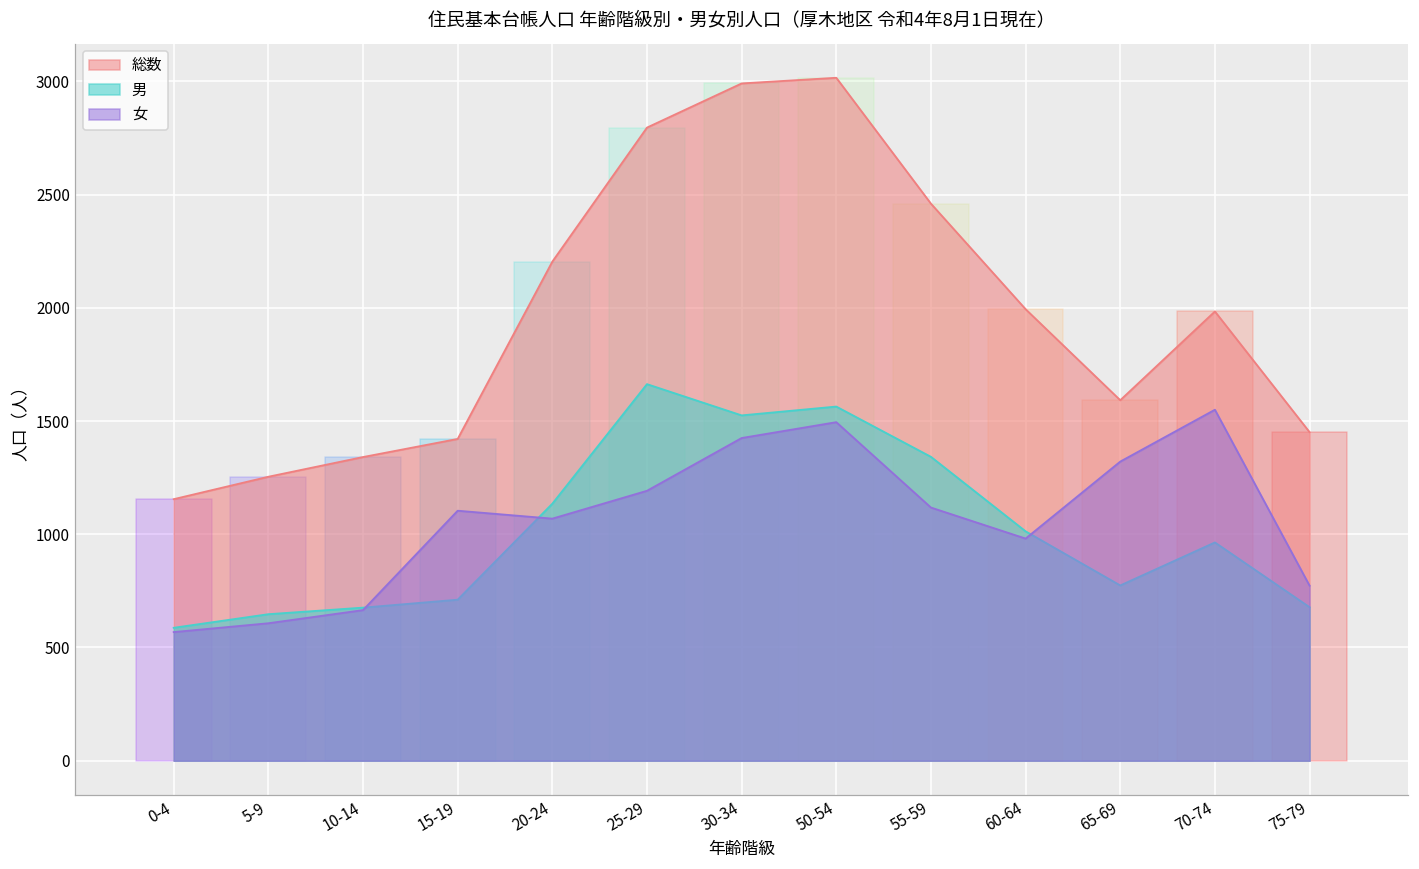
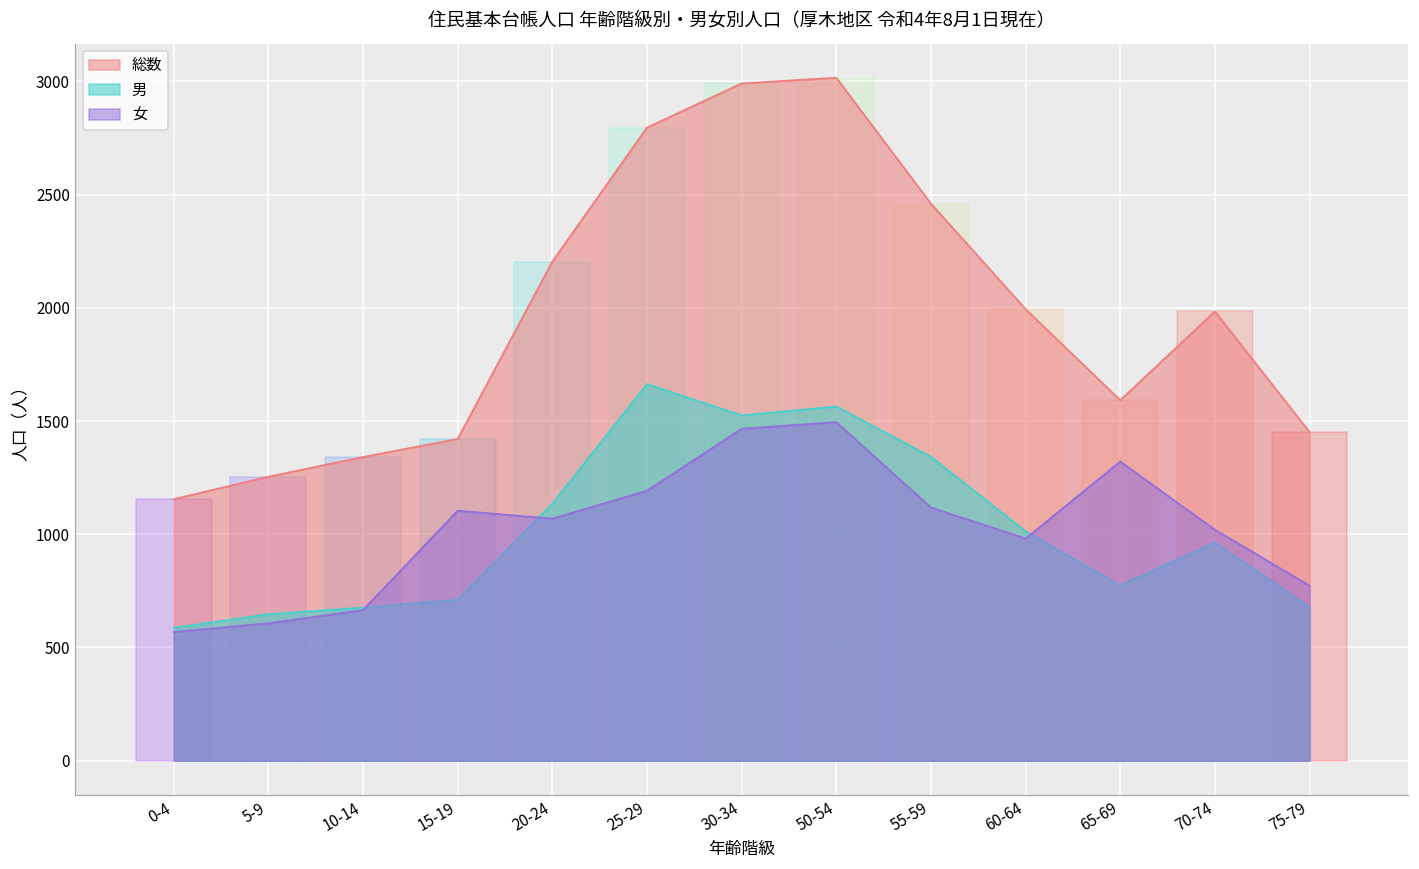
女, 30-34: 1430 -> 1470
女, 70-74: 1550 -> 1020
